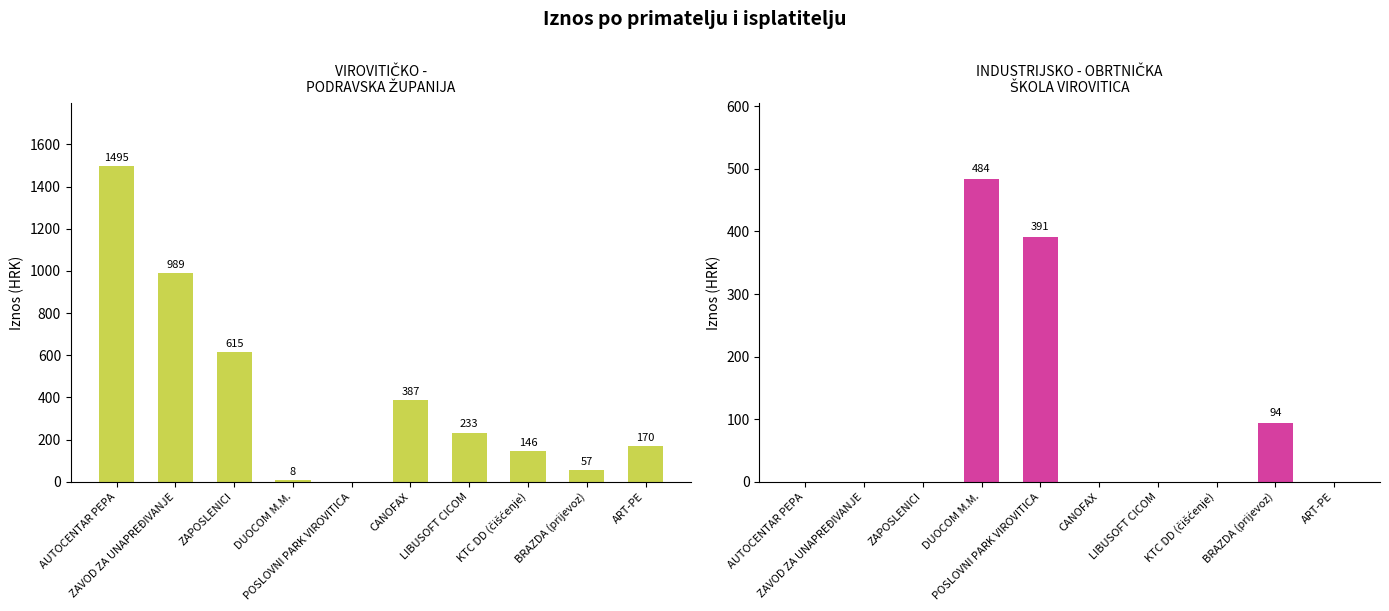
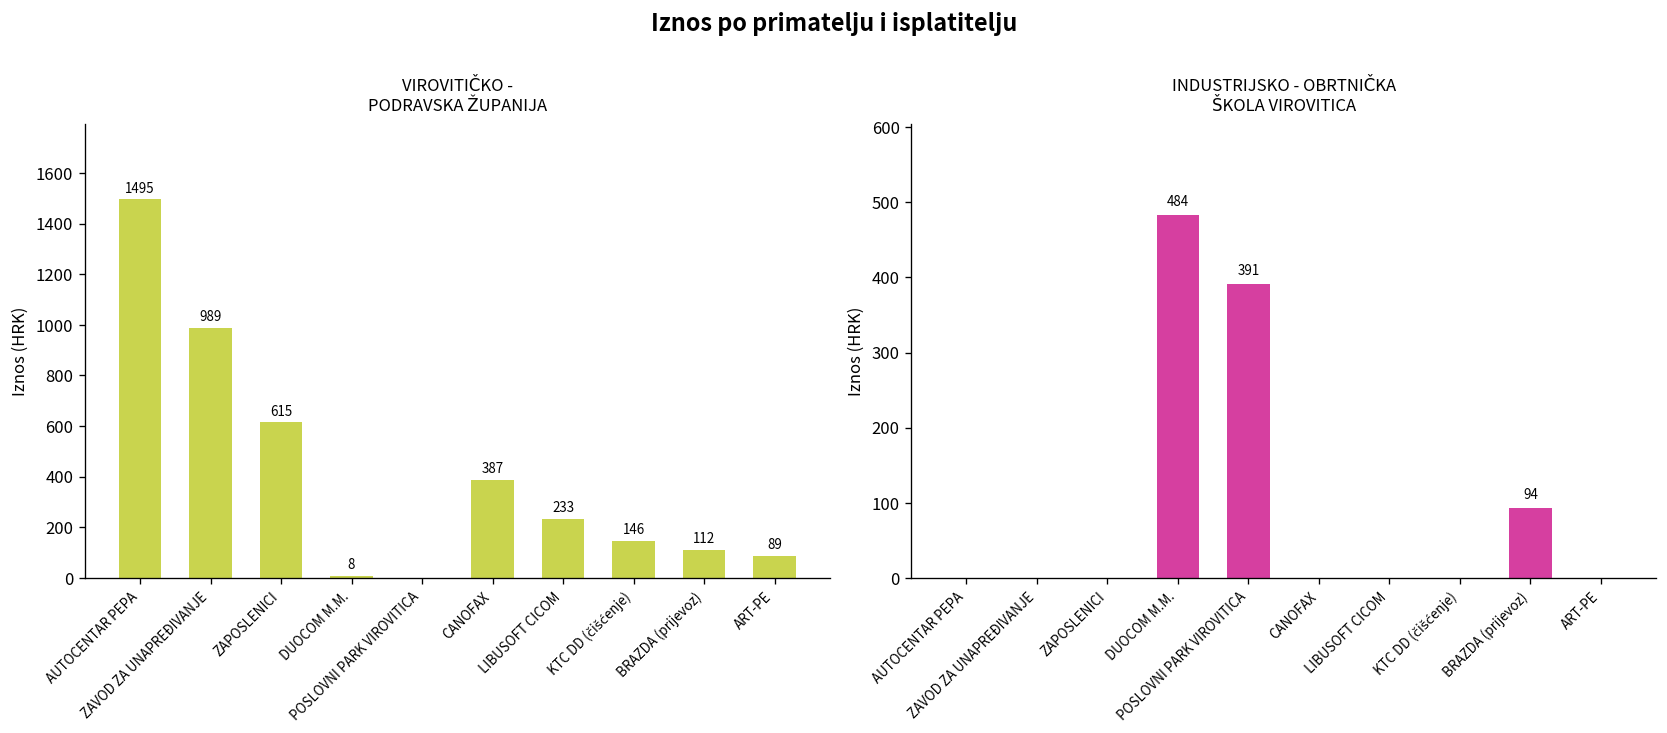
VIROVITIČKO - PODRAVSKA ŽUPANIJA, BRAZDA (prijevoz): 57 -> 112
VIROVITIČKO - PODRAVSKA ŽUPANIJA, ART-PE: 170 -> 89
